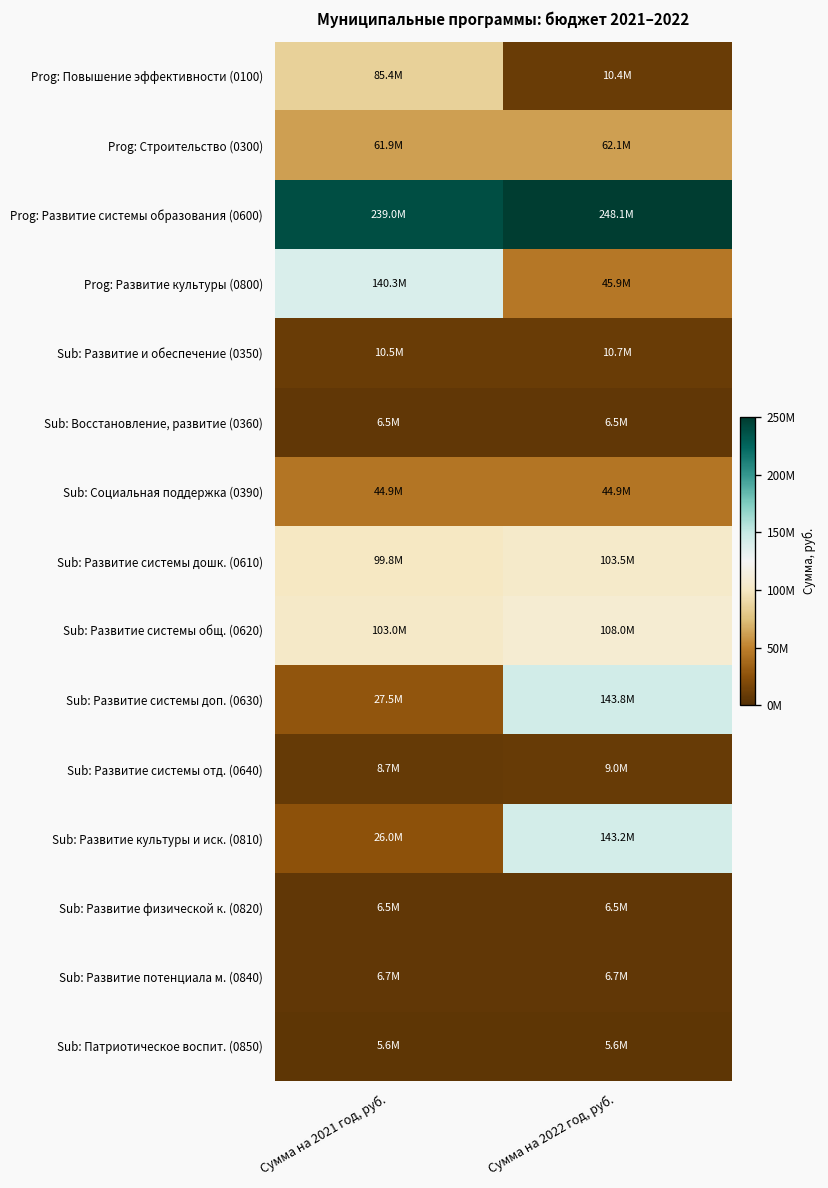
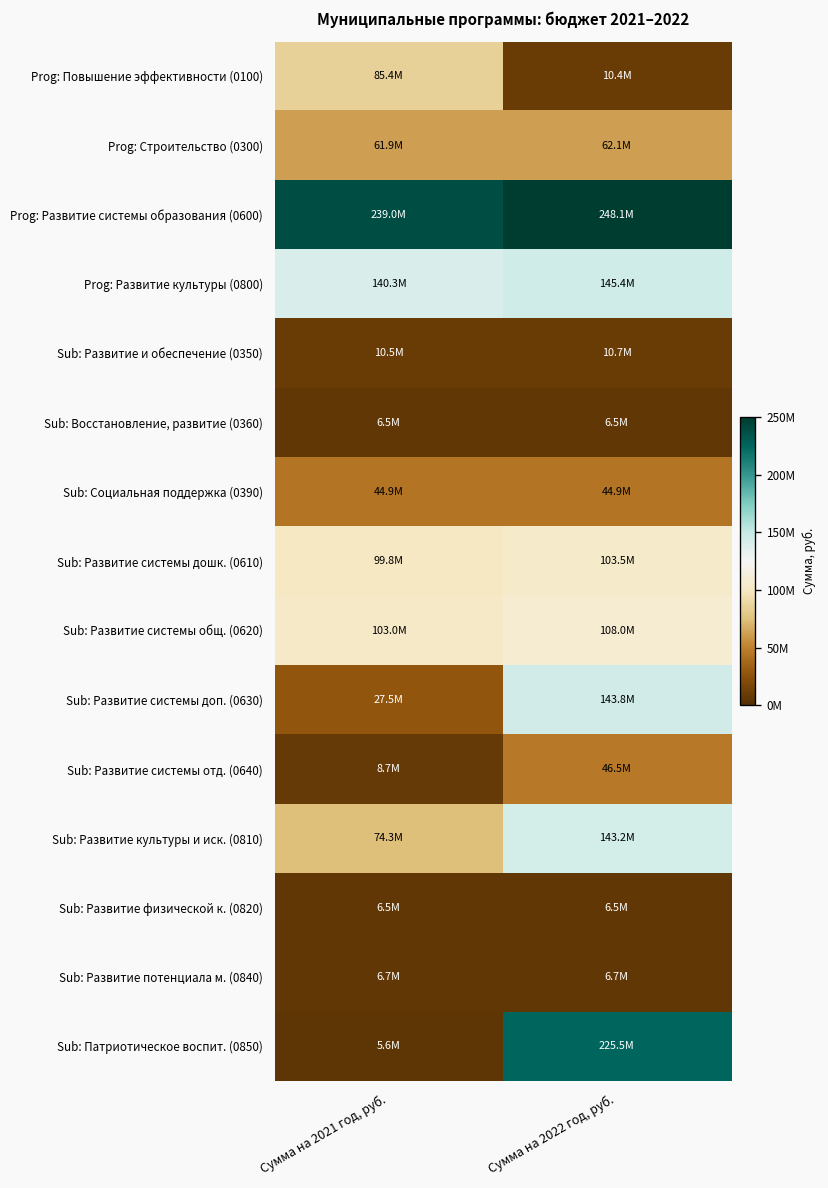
Prog: Развитие культуры (0800), Сумма на 2022 год, руб.: 45.9M -> 145.4M
Sub: Развитие системы отд. (0640), Сумма на 2022 год, руб.: 9.0M -> 46.5M
Sub: Развитие культуры и иск. (0810), Сумма на 2021 год, руб.: 26.0M -> 74.3M
Sub: Патриотическое воспит. (0850), Сумма на 2022 год, руб.: 5.6M -> 225.5M
